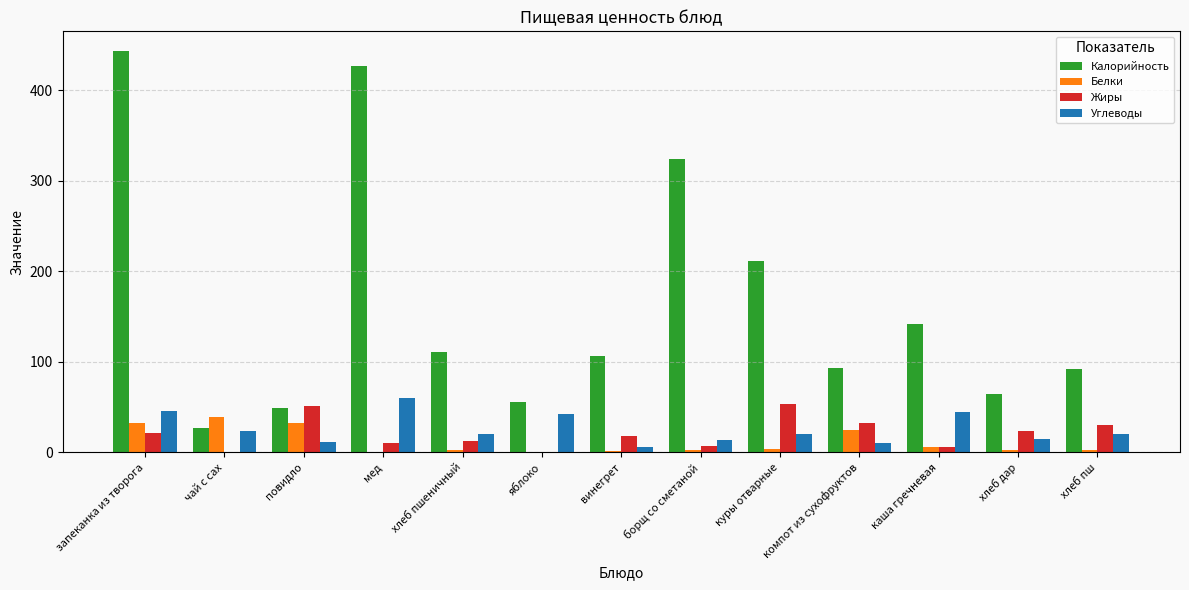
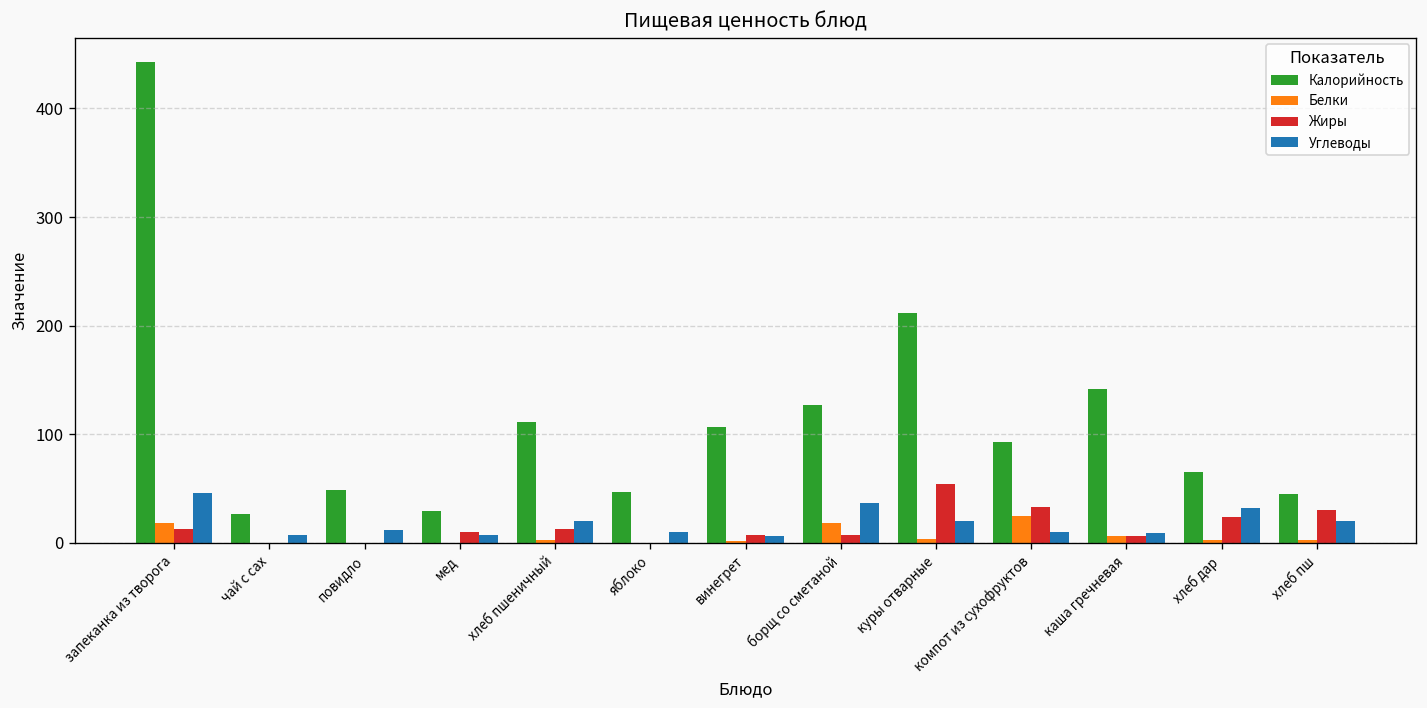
Белки, запеканка из творога: 30 -> 20
Жиры, запеканка из творога: 20 -> 10
Белки, чай с сах: 40 -> 0
Углеводы, чай с сах: 20 -> 10
Белки, повидло: 30 -> 0
Жиры, повидло: 50 -> 0
Калорийность, мед: 430 -> 30
Углеводы, мед: 60 -> 10
Калорийность, яблоко: 60 -> 50
Углеводы, яблоко: 40 -> 10
Жиры, винегрет: 20 -> 10
Калорийность, борщ со сметаной: 320 -> 130
Белки, борщ со сметаной: 0 -> 20
Углеводы, борщ со сметаной: 10 -> 40
Углеводы, каша гречневая: 50 -> 10
Углеводы, хлеб дар: 20 -> 30
Калорийность, хлеб пш: 90 -> 50
